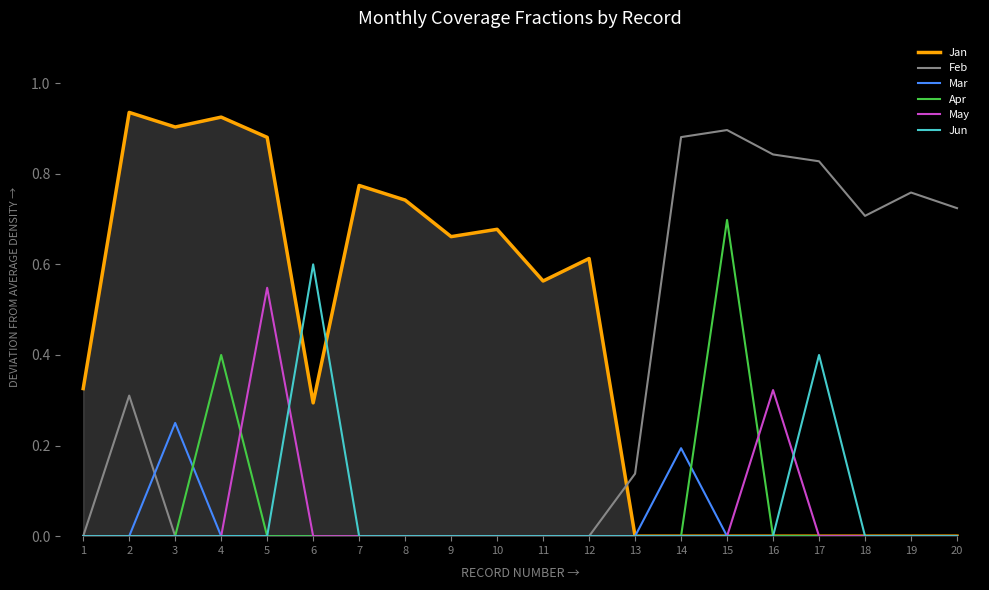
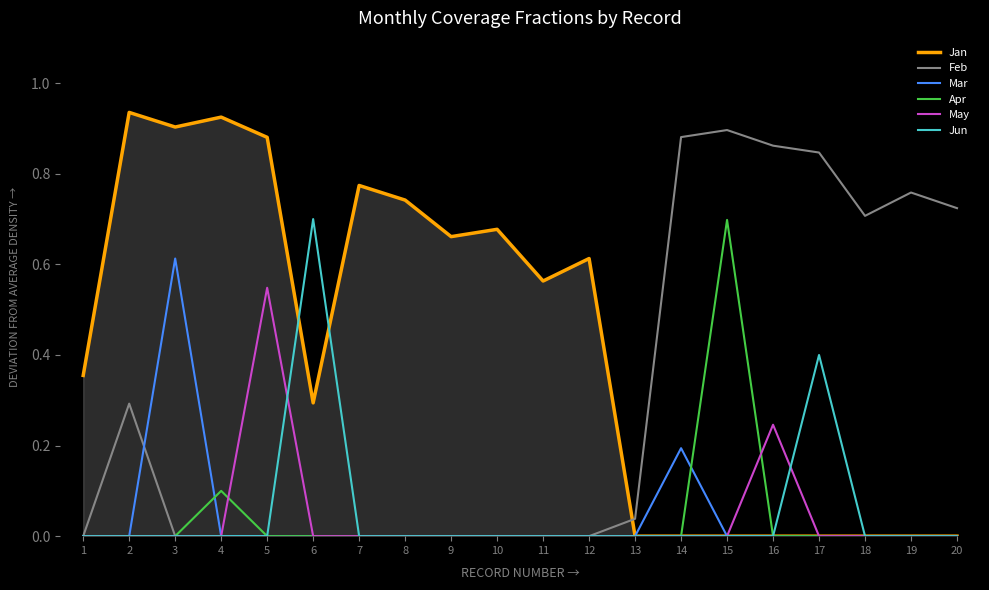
Jan, 1: 0.33 -> 0.35
Feb, 2: 0.31 -> 0.29
Mar, 3: 0.25 -> 0.61
Apr, 4: 0.4 -> 0.1
Jun, 6: 0.6 -> 0.7
Feb, 13: 0.14 -> 0.04
Feb, 16: 0.84 -> 0.86
May, 16: 0.32 -> 0.25
Feb, 17: 0.83 -> 0.85
